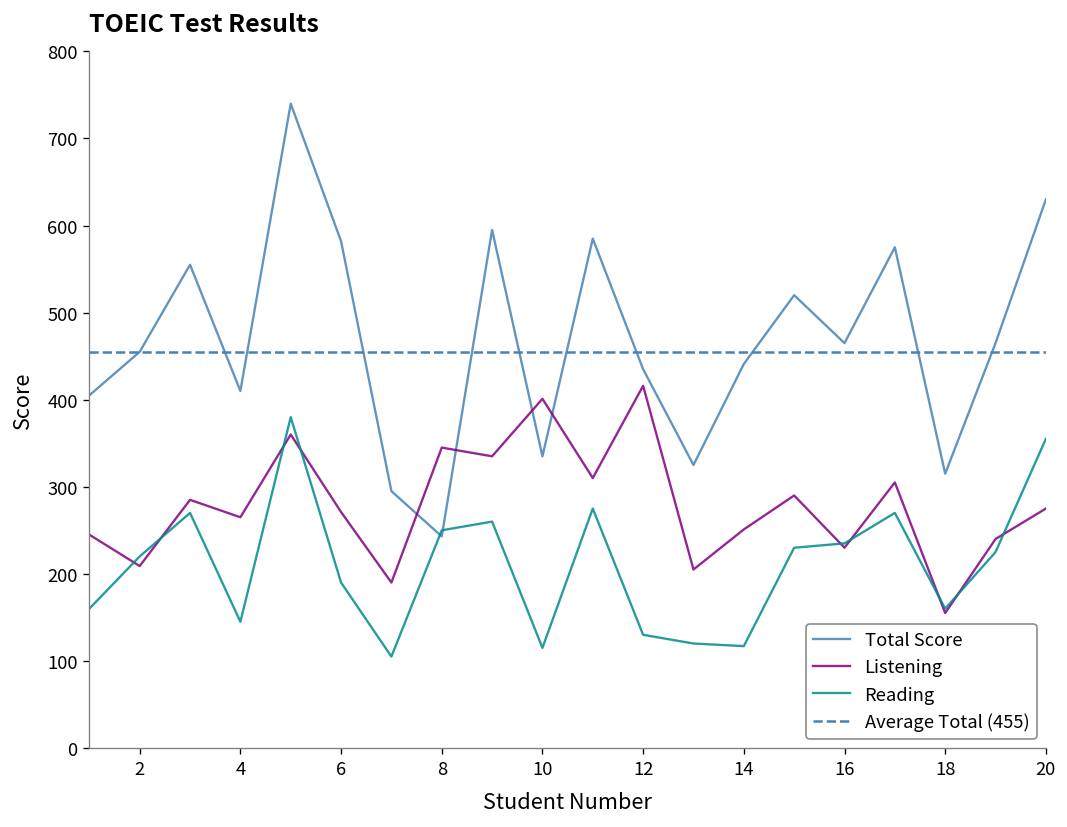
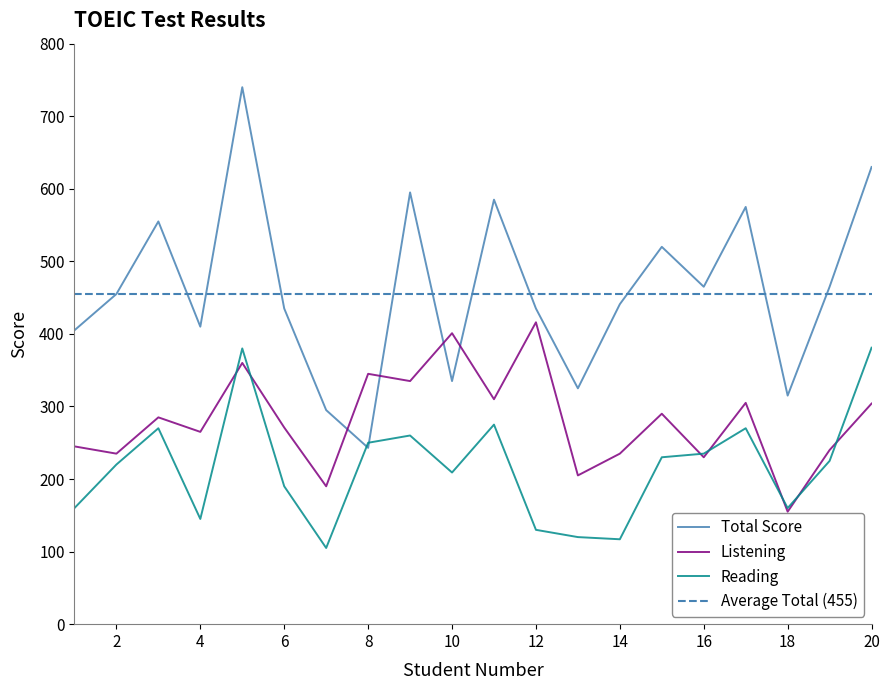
Listening, 2: 210 -> 240
Total Score, 6: 580 -> 440
Reading, 10: 120 -> 210
Listening, 14: 250 -> 240
Listening, 20: 280 -> 300
Reading, 20: 360 -> 380
